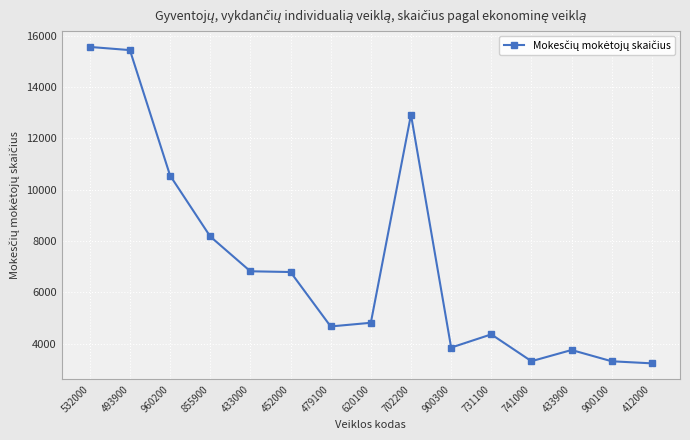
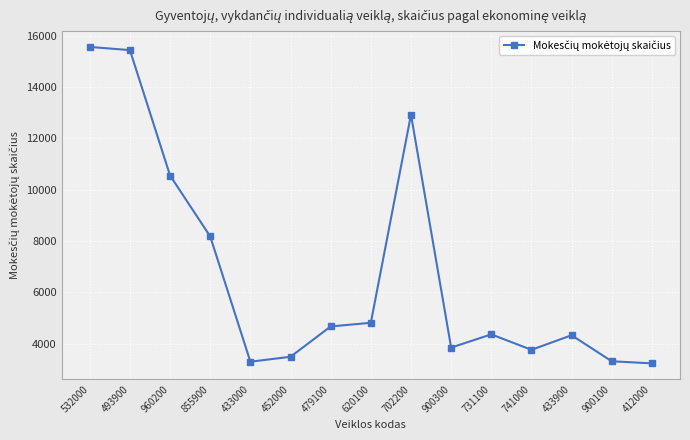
433000: 6800 -> 3300
452000: 6800 -> 3500
741000: 3300 -> 3800
433900: 3700 -> 4300
